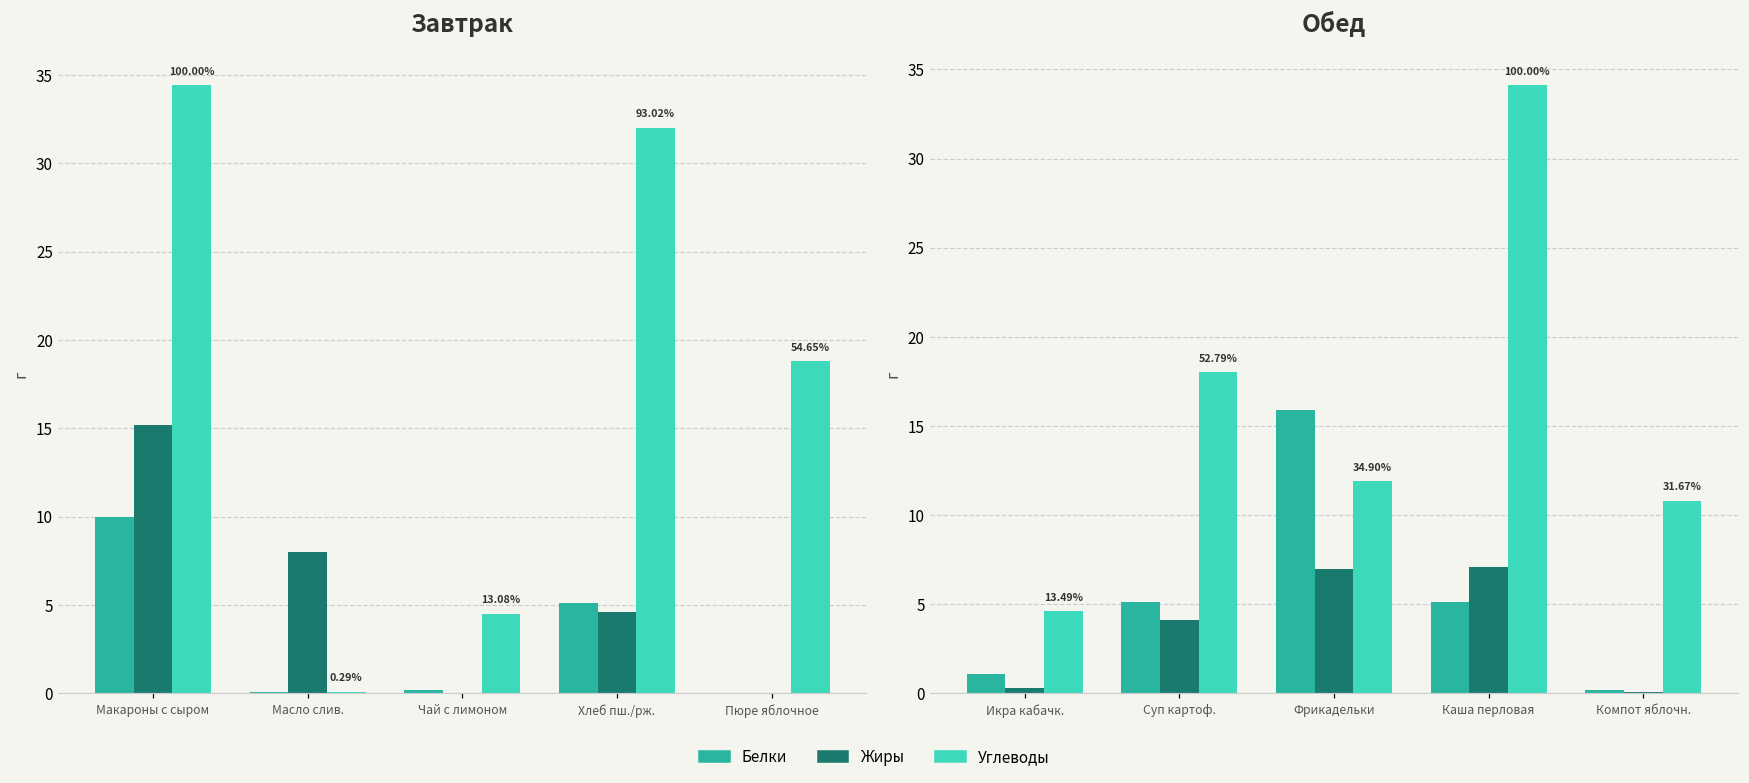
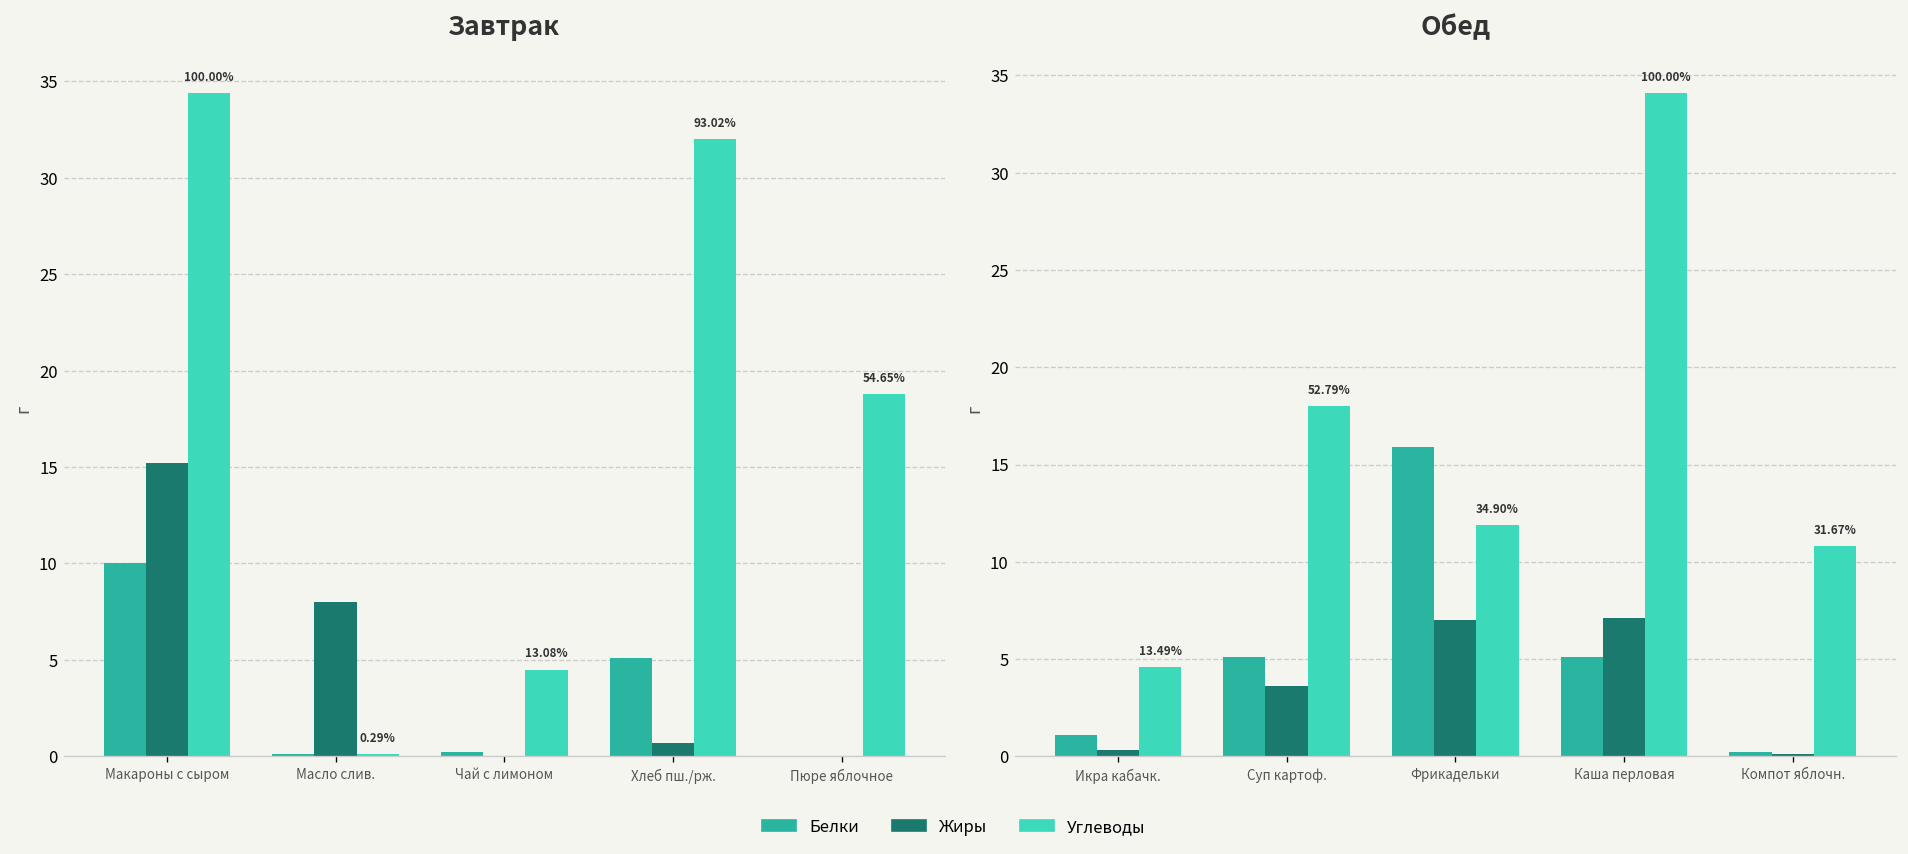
Завтрак, Жиры, Хлеб пш./рж.: 4.6 -> 0.7
Обед, Жиры, Суп картоф.: 4.1 -> 3.6
